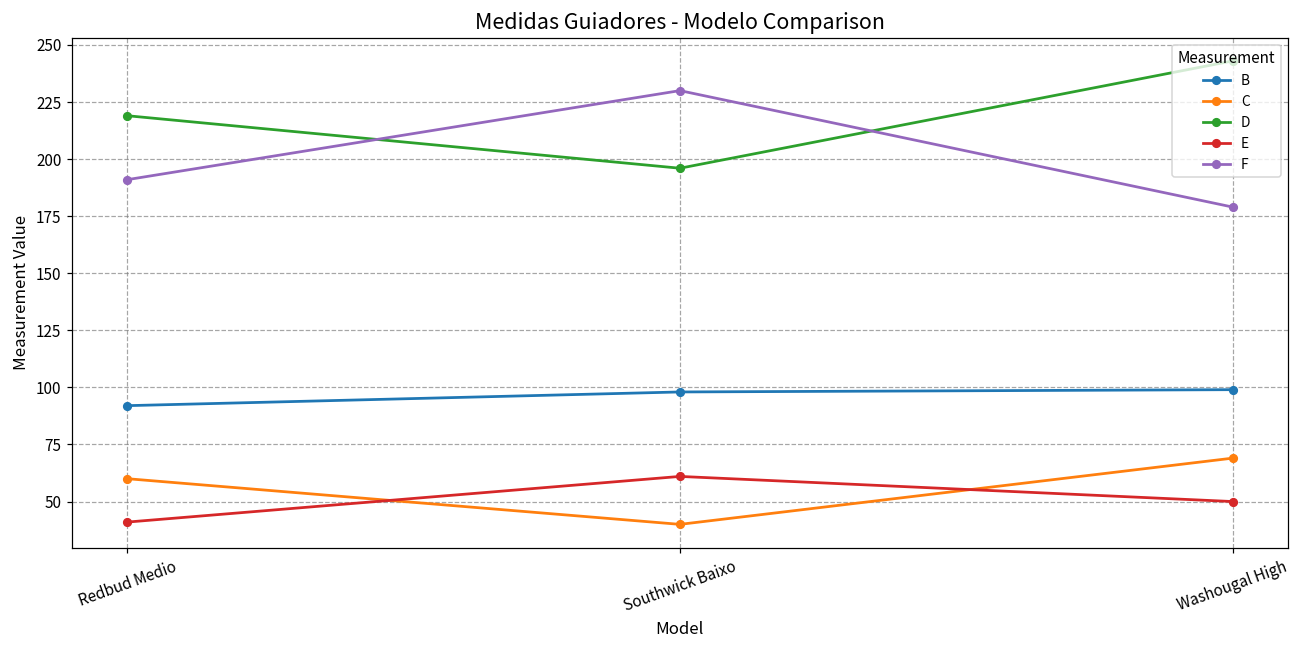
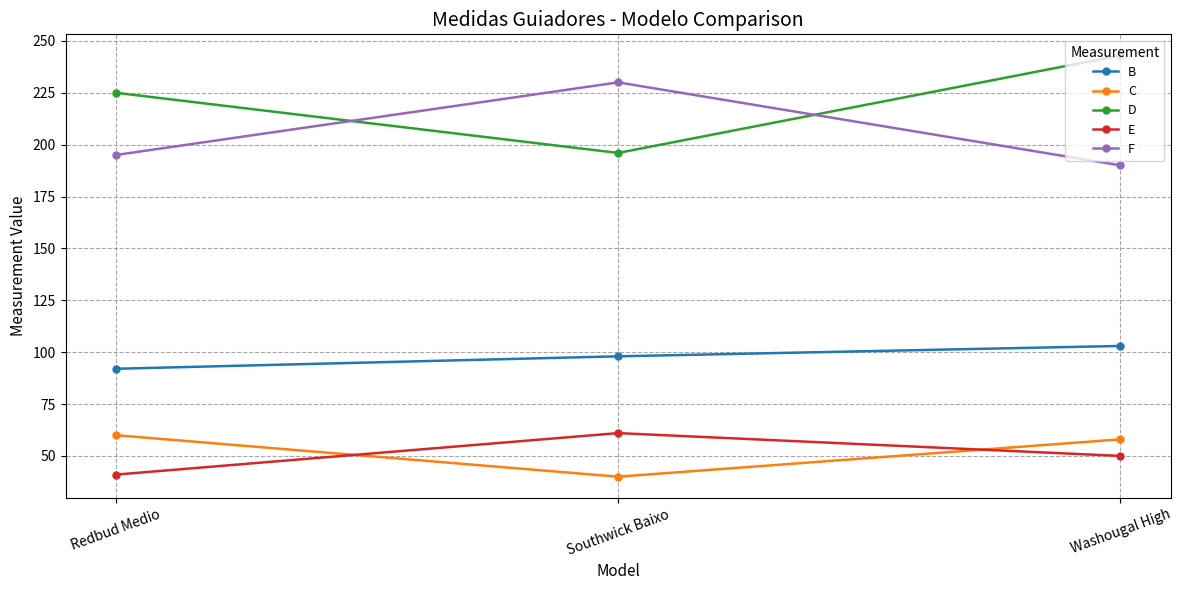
D, Redbud Medio: 219 -> 225
F, Redbud Medio: 191 -> 195
B, Washougal High: 99 -> 103
C, Washougal High: 69 -> 58
F, Washougal High: 179 -> 190
